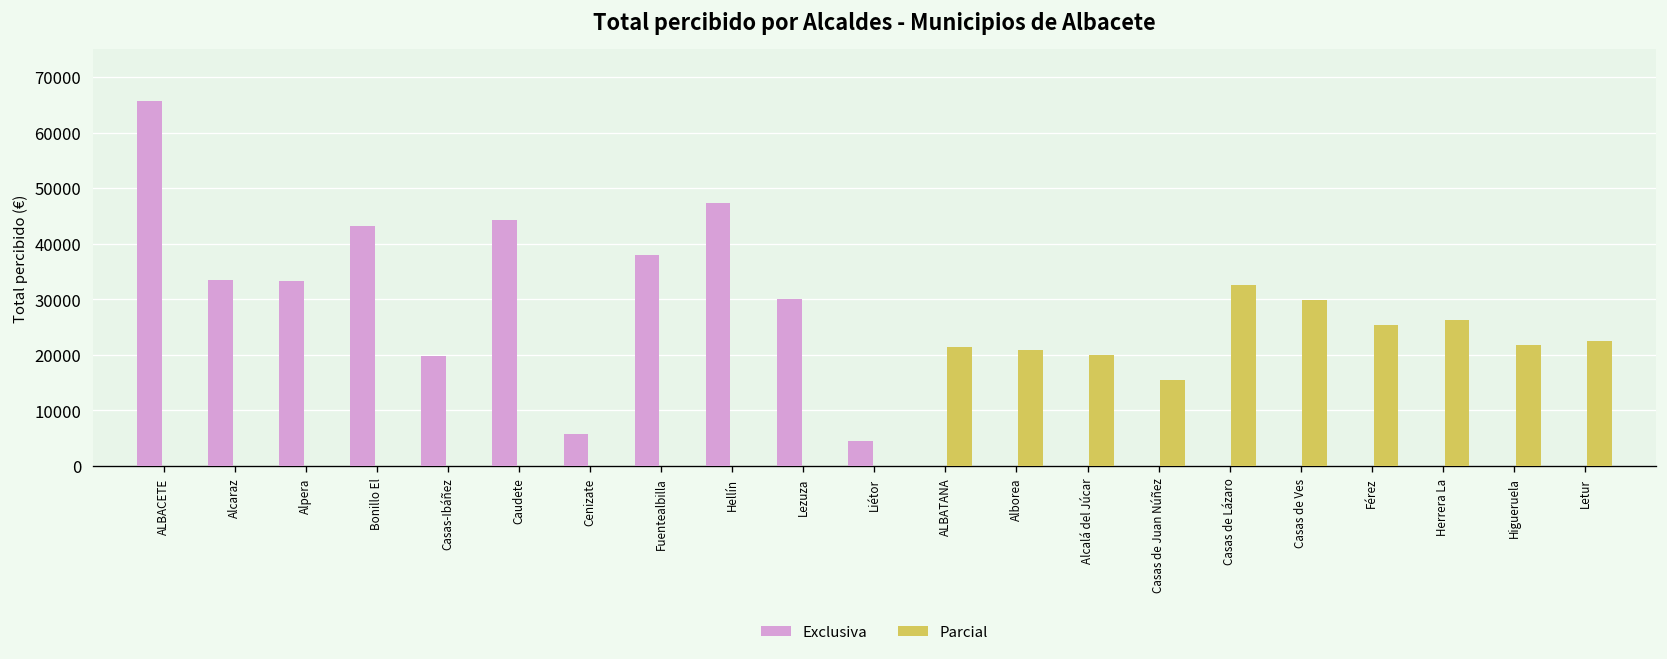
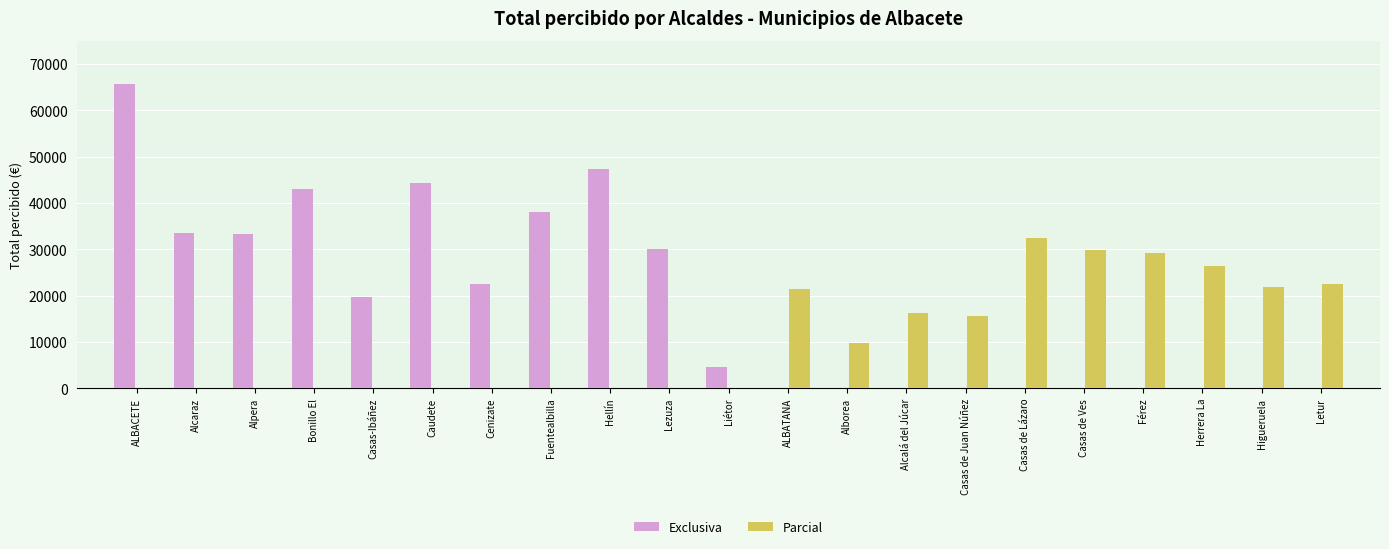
Exclusiva, Cenizate: 6000 -> 22000
Parcial, Alborea: 21000 -> 10000
Parcial, Alcalá del Júcar: 20000 -> 16000
Parcial, Férez: 25000 -> 29000
